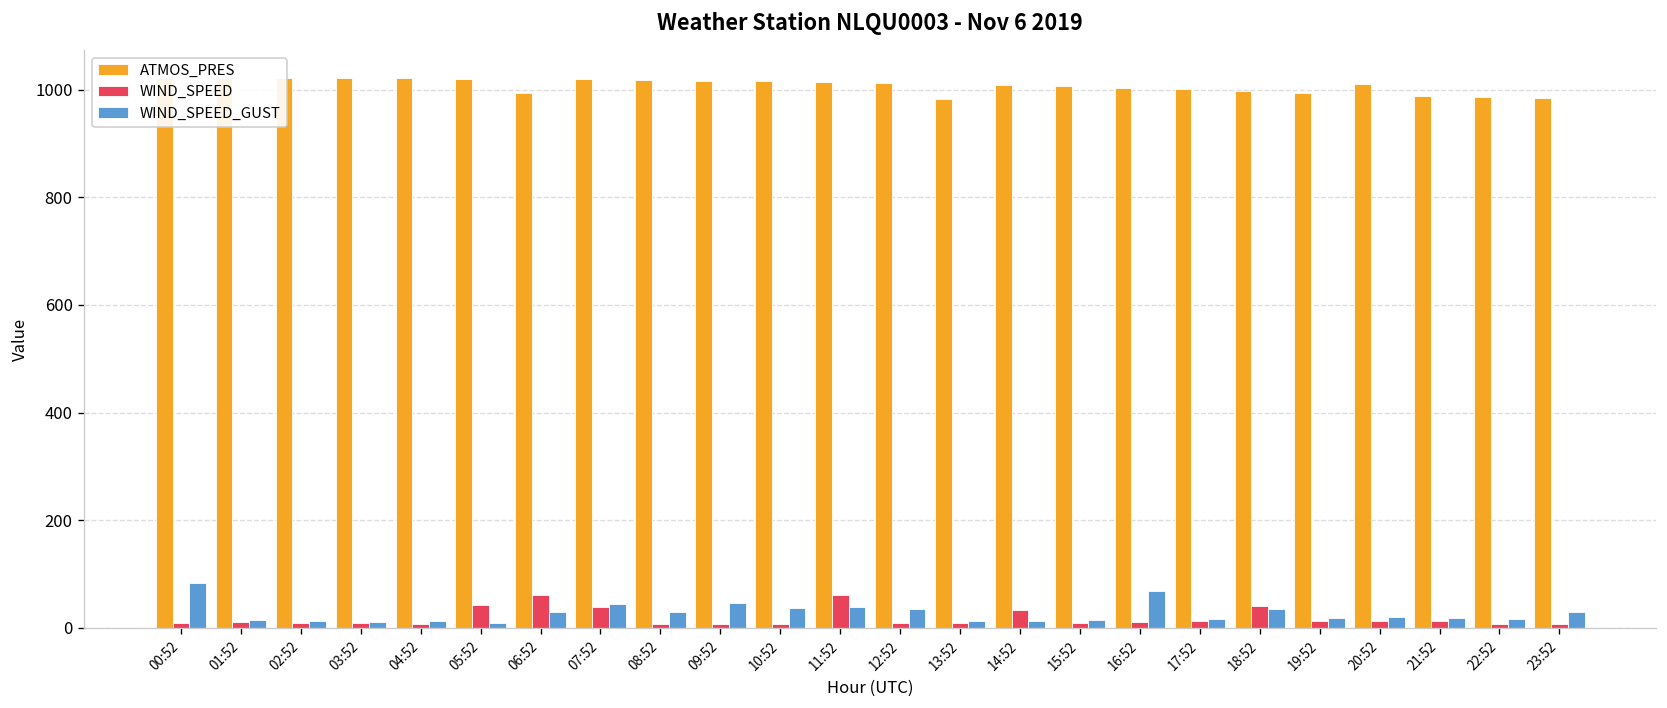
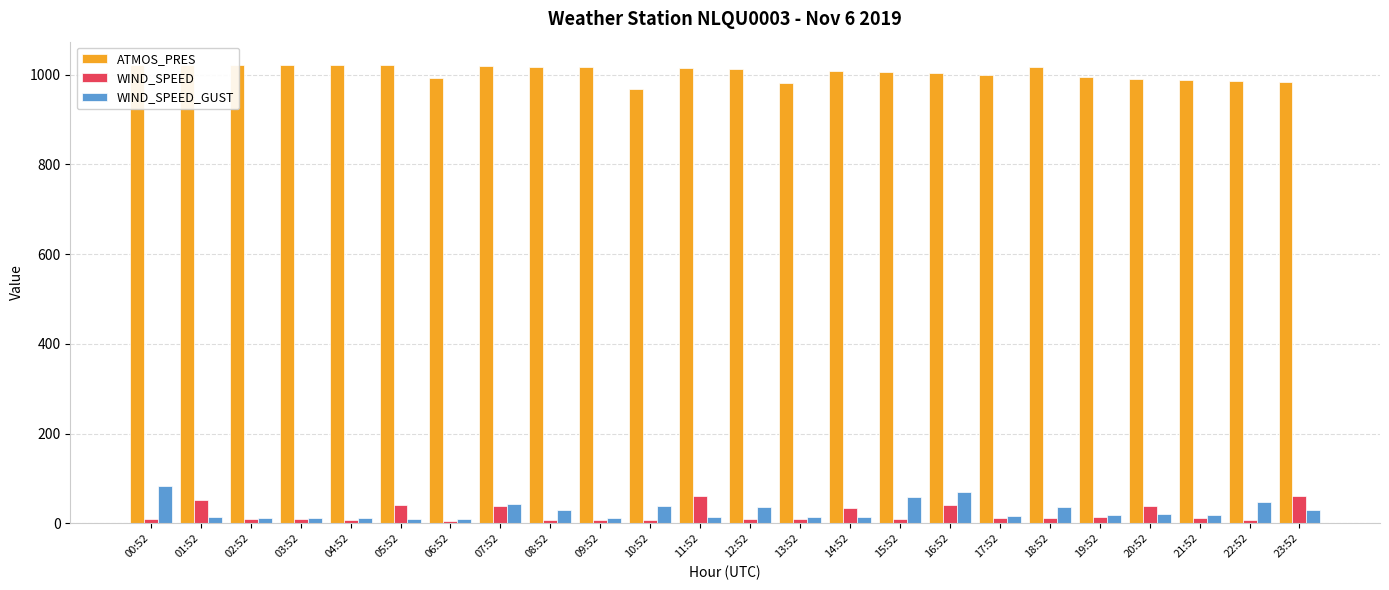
WIND_SPEED, 01:52: 10 -> 50
WIND_SPEED, 06:52: 60 -> 10
WIND_SPEED_GUST, 06:52: 30 -> 10
WIND_SPEED_GUST, 09:52: 50 -> 10
ATMOS_PRES, 10:52: 1020 -> 970
WIND_SPEED_GUST, 11:52: 40 -> 10
WIND_SPEED_GUST, 15:52: 10 -> 60
WIND_SPEED, 16:52: 10 -> 40
ATMOS_PRES, 18:52: 1000 -> 1020
WIND_SPEED, 18:52: 40 -> 10
ATMOS_PRES, 20:52: 1010 -> 990
WIND_SPEED, 20:52: 10 -> 40
WIND_SPEED_GUST, 22:52: 20 -> 50
WIND_SPEED, 23:52: 10 -> 60
